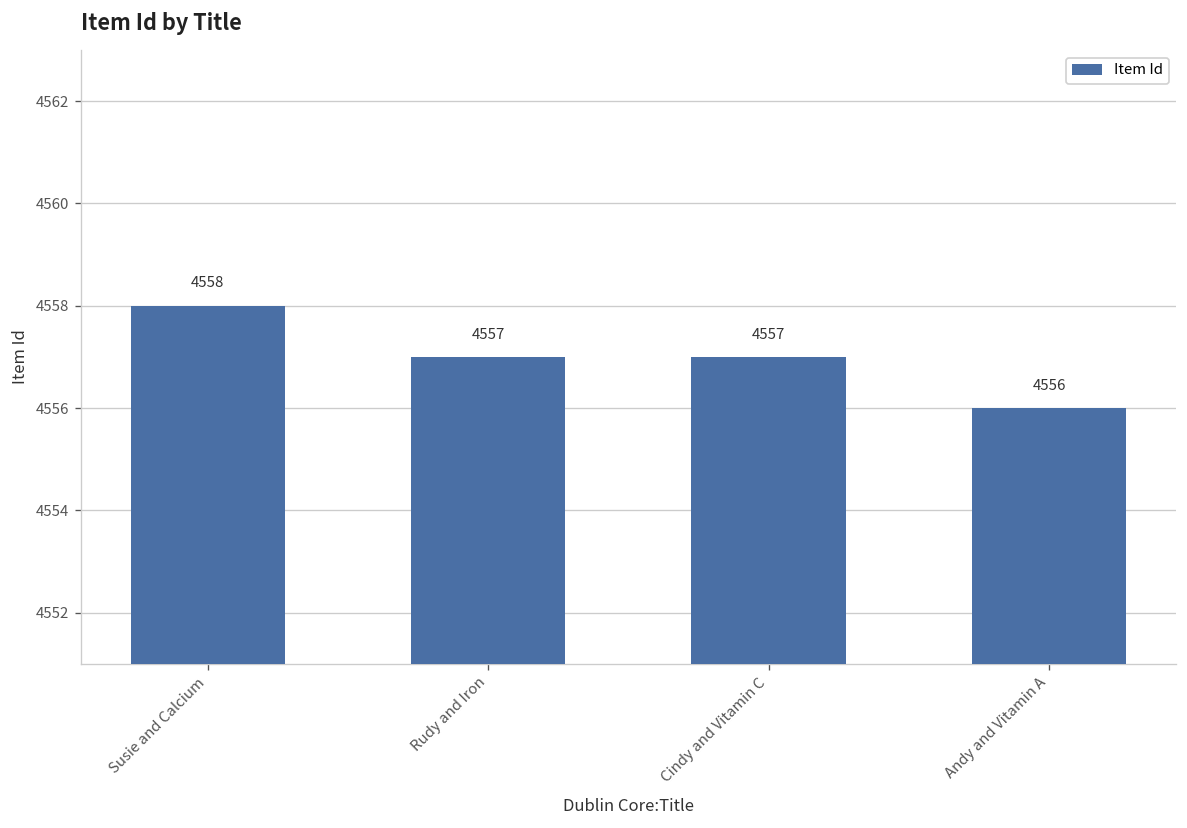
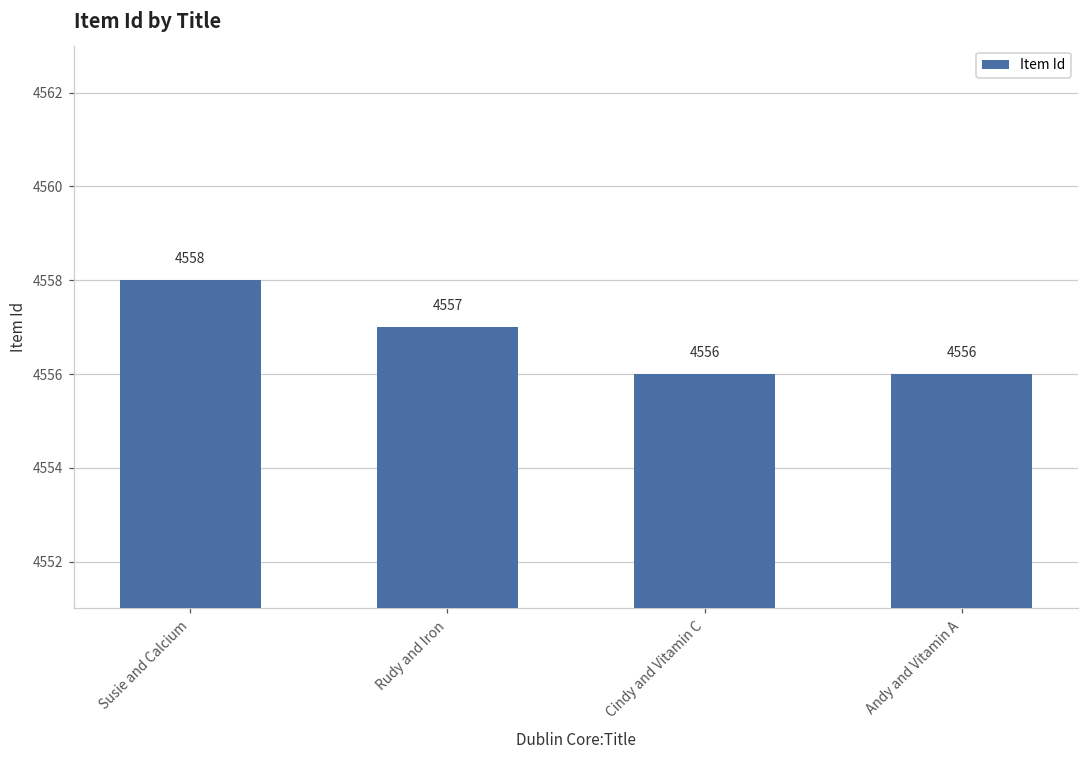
Cindy and Vitamin C: 4557 -> 4556
